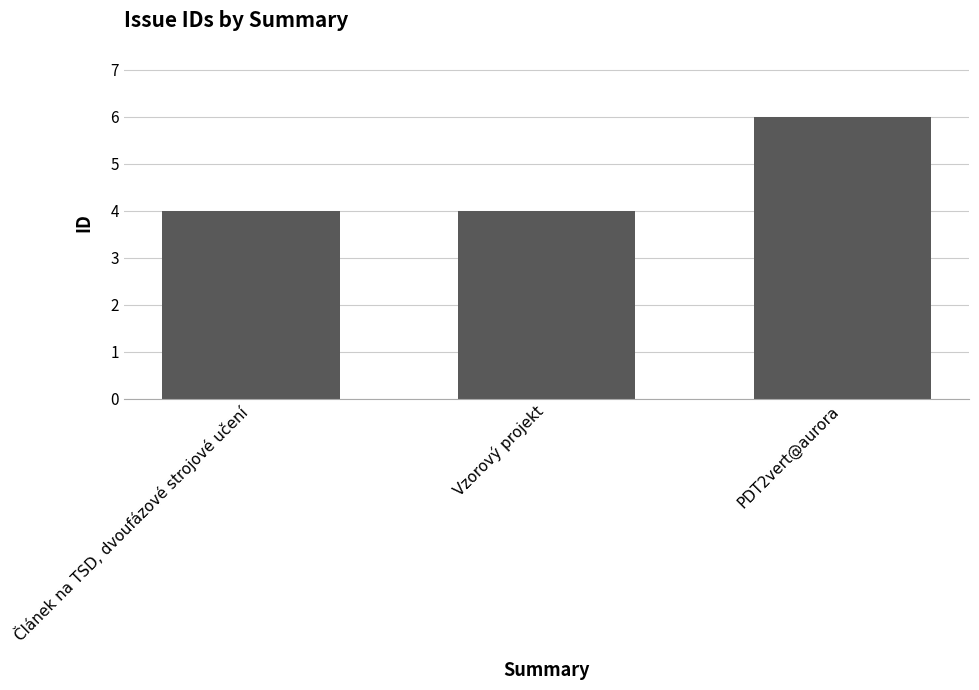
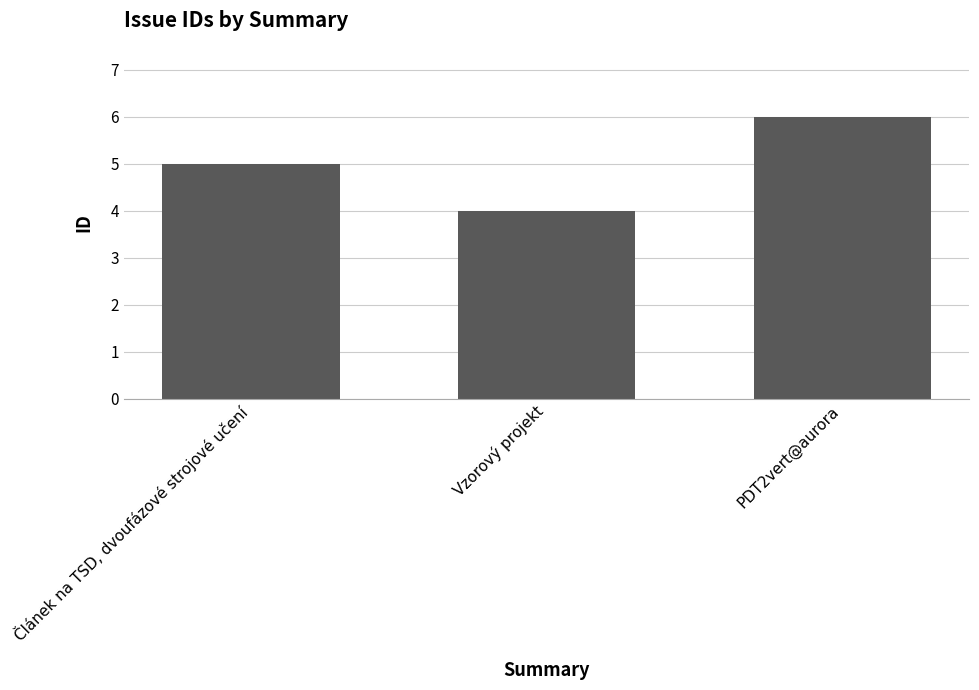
Článek na TSD, dvoufázové strojové učení: 4 -> 5
